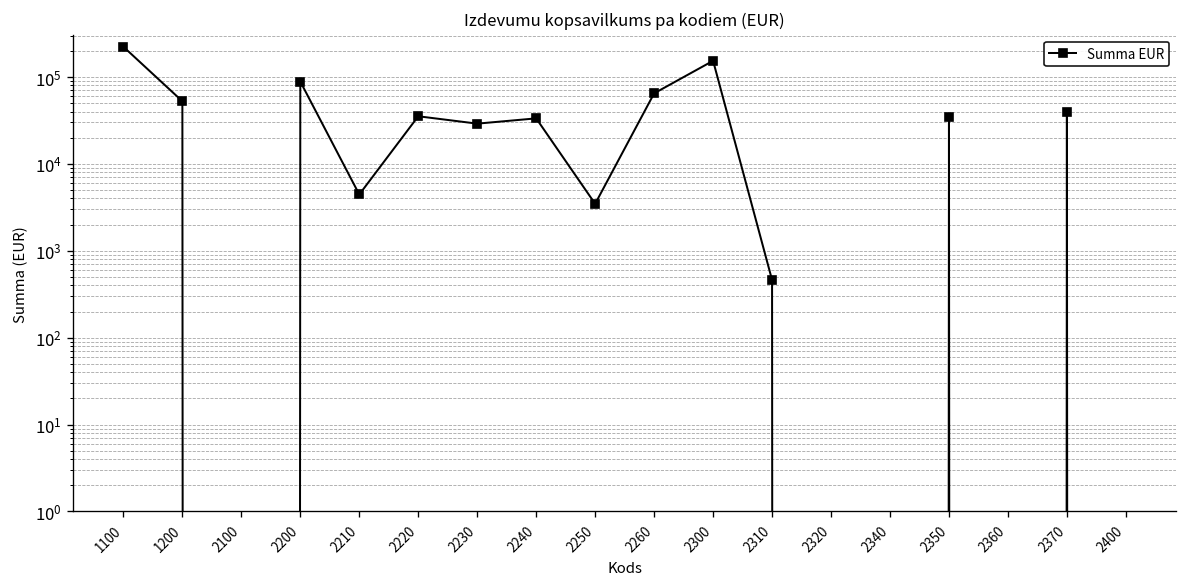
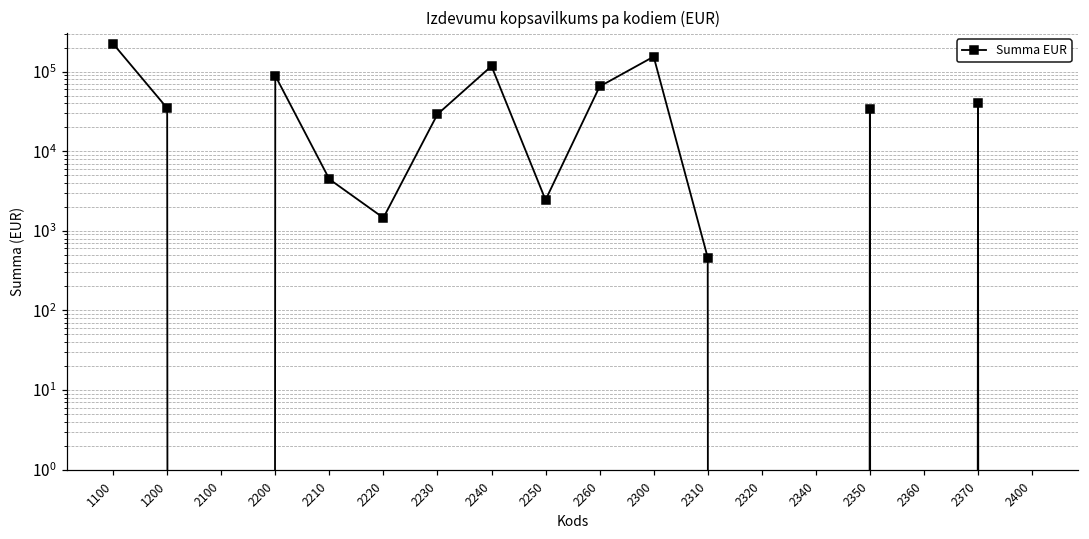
1200: 50000 -> 30000
2220: 40000 -> 1500
2240: 30000 -> 120000
2250: 3000 -> 2400
